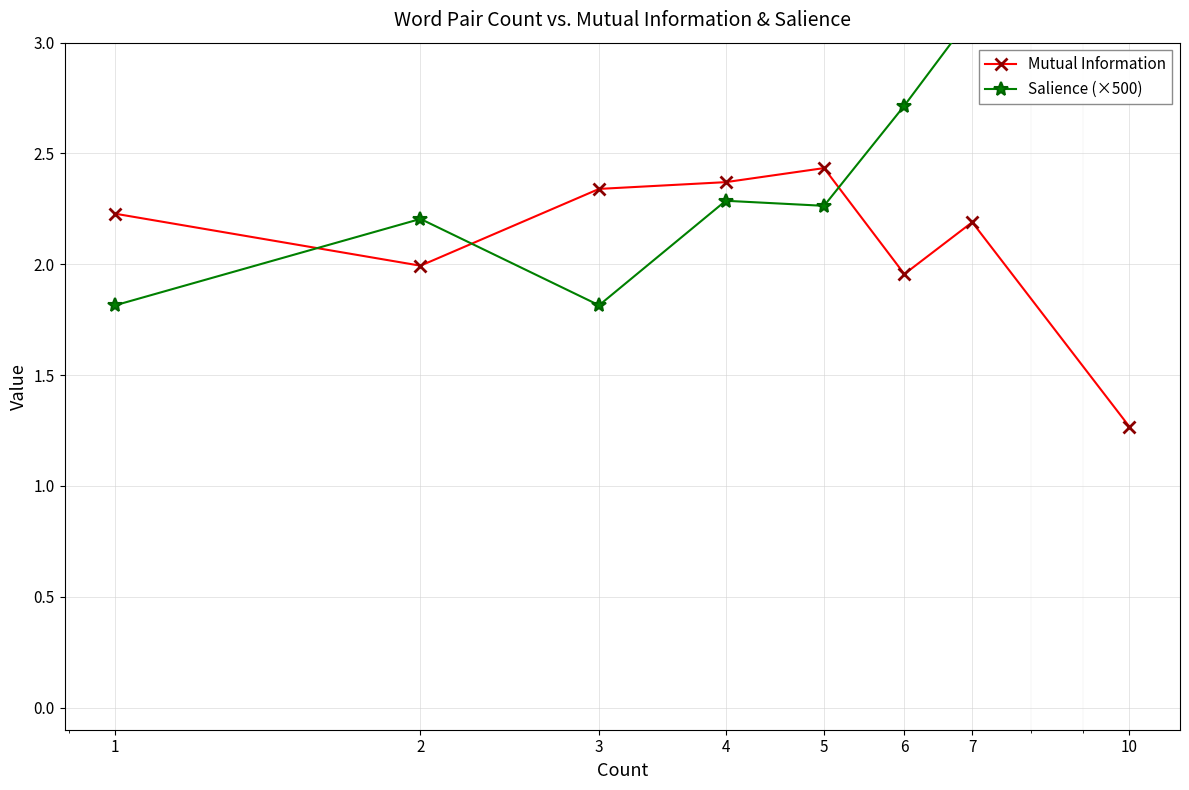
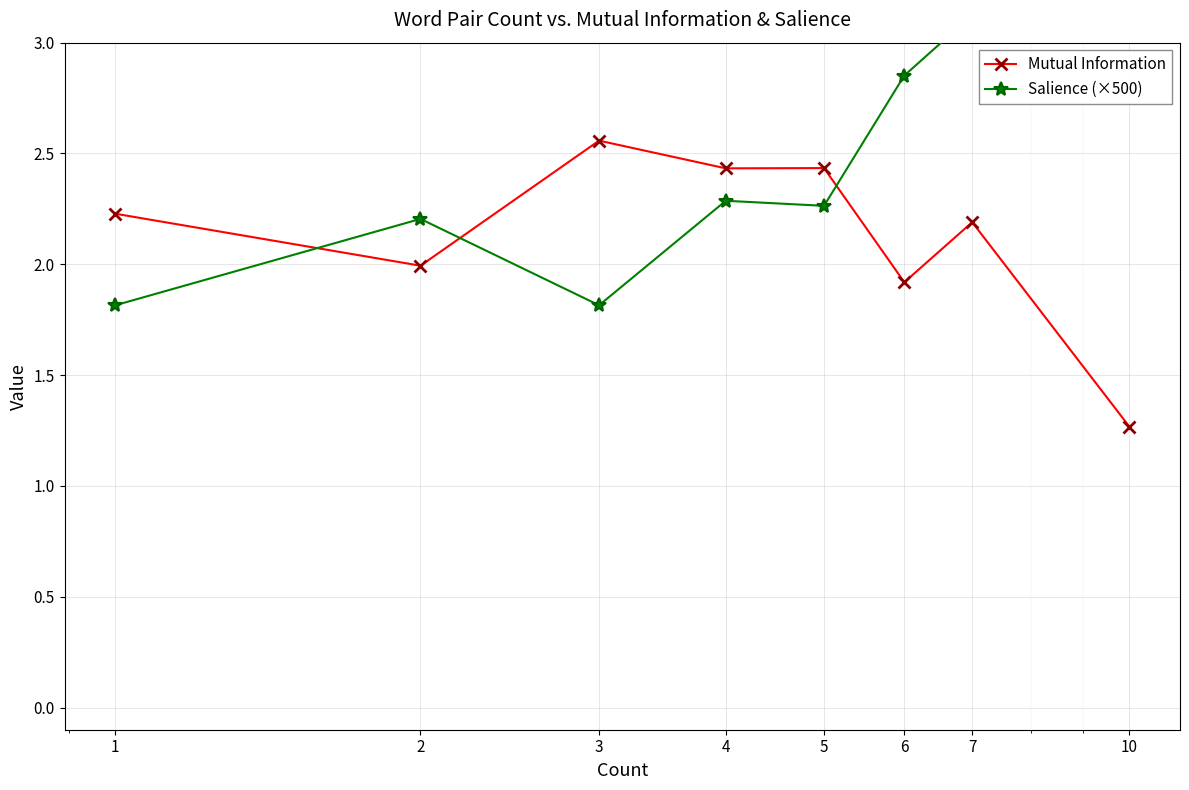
Mutual Information, 3: 2.34 -> 2.56
Mutual Information, 4: 2.37 -> 2.43
Mutual Information, 6: 1.96 -> 1.92
Salience (×500), 6: 2.72 -> 2.85
